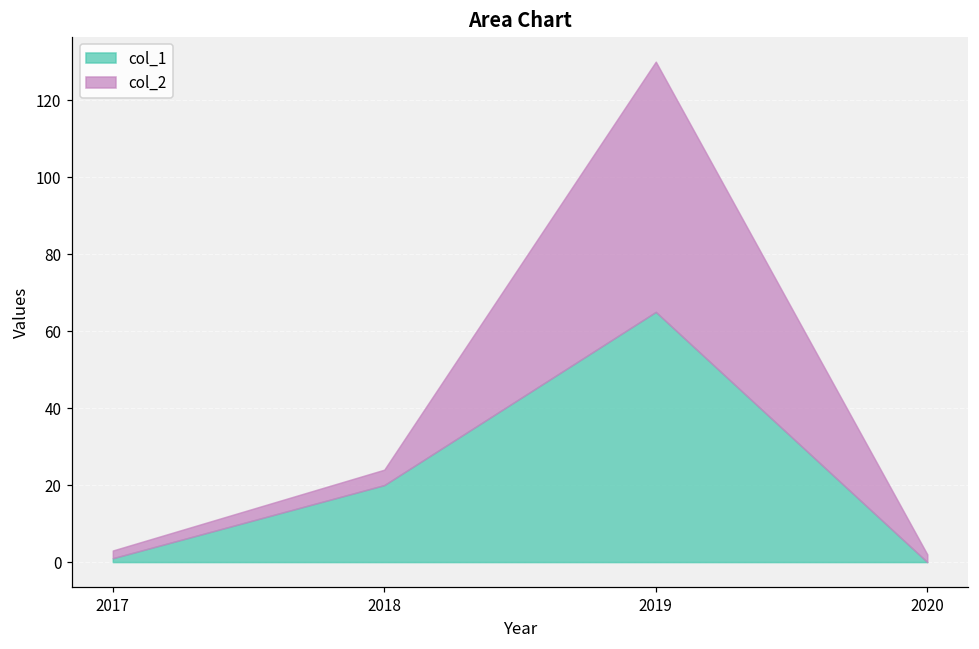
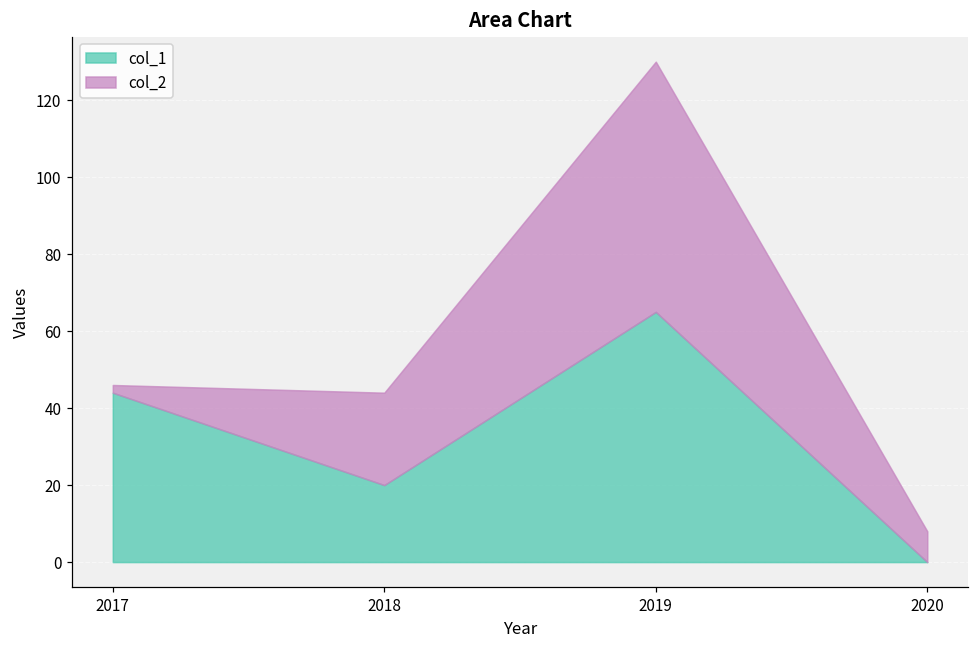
col_1, 2017: 1 -> 44
col_2, 2018: 4 -> 24
col_2, 2020: 2 -> 8
